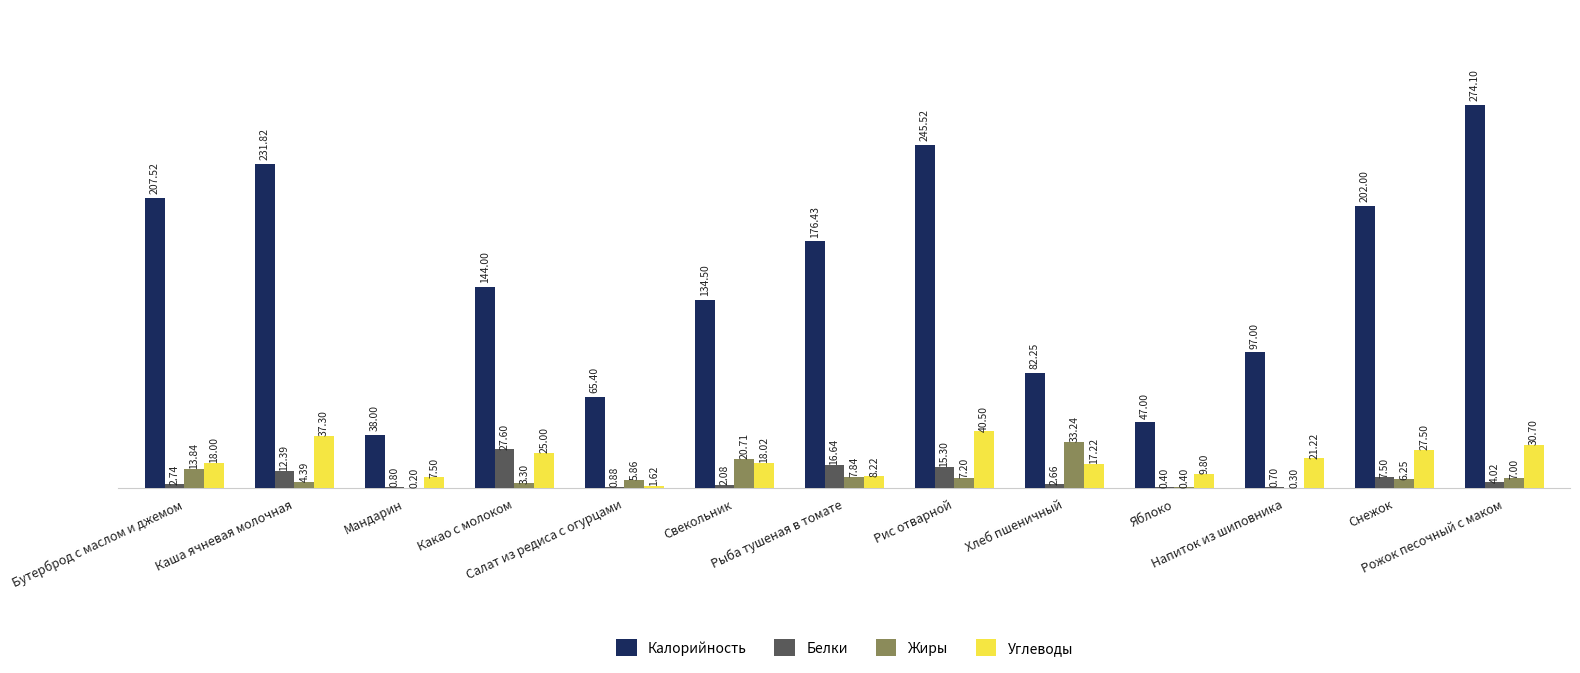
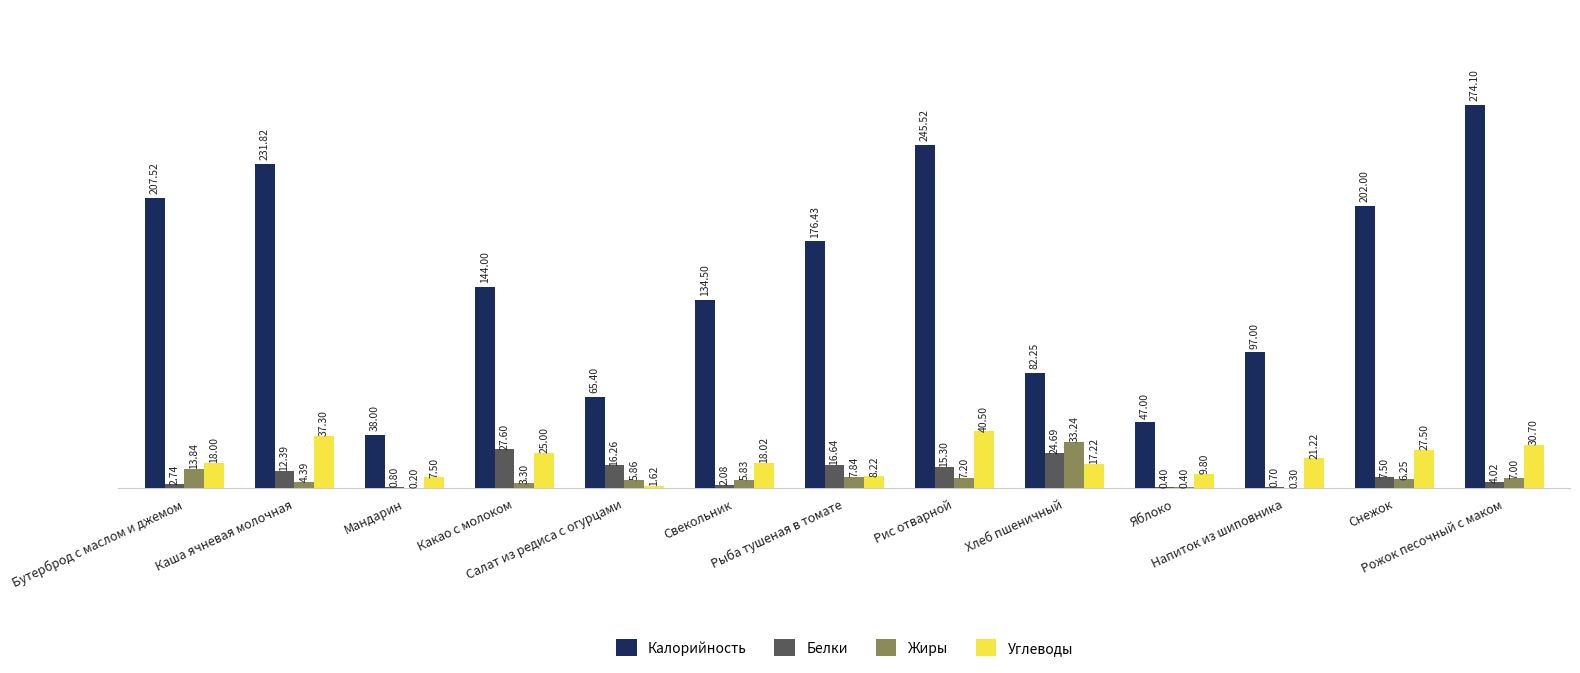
Белки, Салат из редиса с огурцами: 0.88 -> 16.26
Жиры, Свекольник: 20.71 -> 5.83
Белки, Хлеб пшеничный: 2.66 -> 24.69
